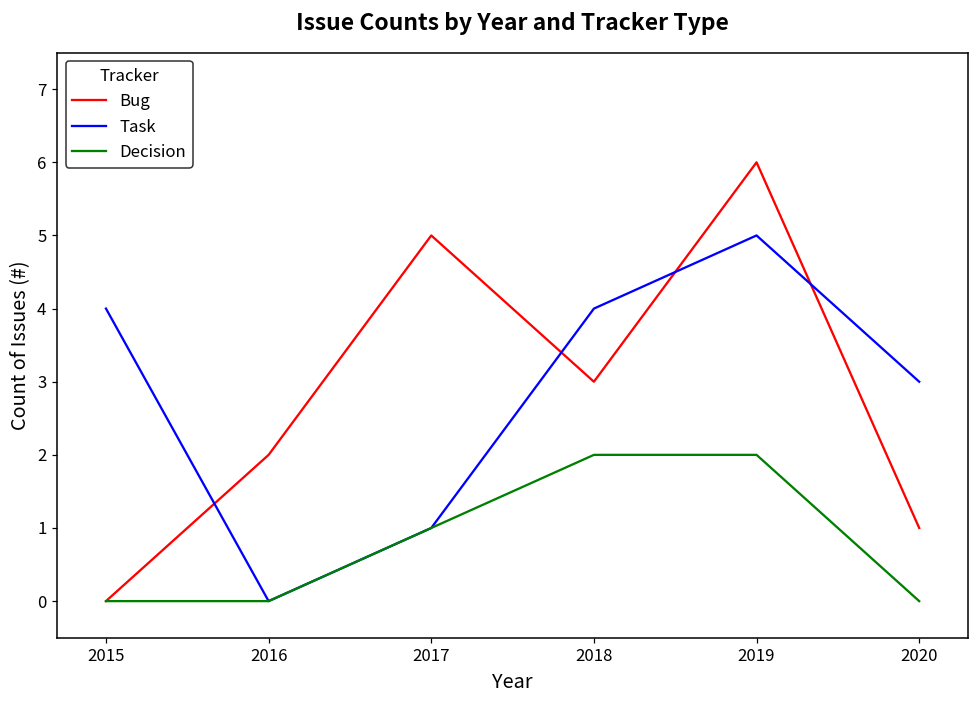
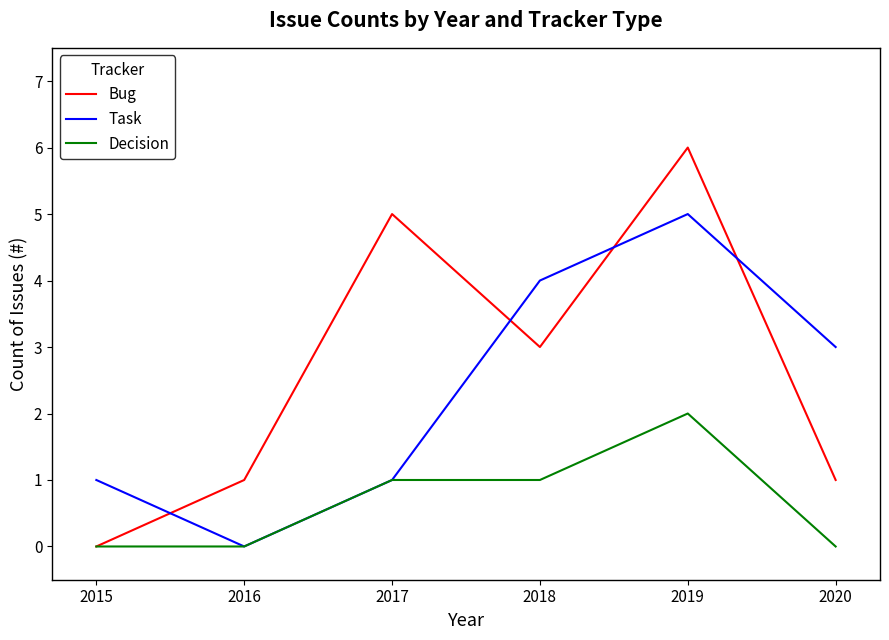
Task, 2015: 4 -> 1
Bug, 2016: 2 -> 1
Decision, 2018: 2 -> 1
